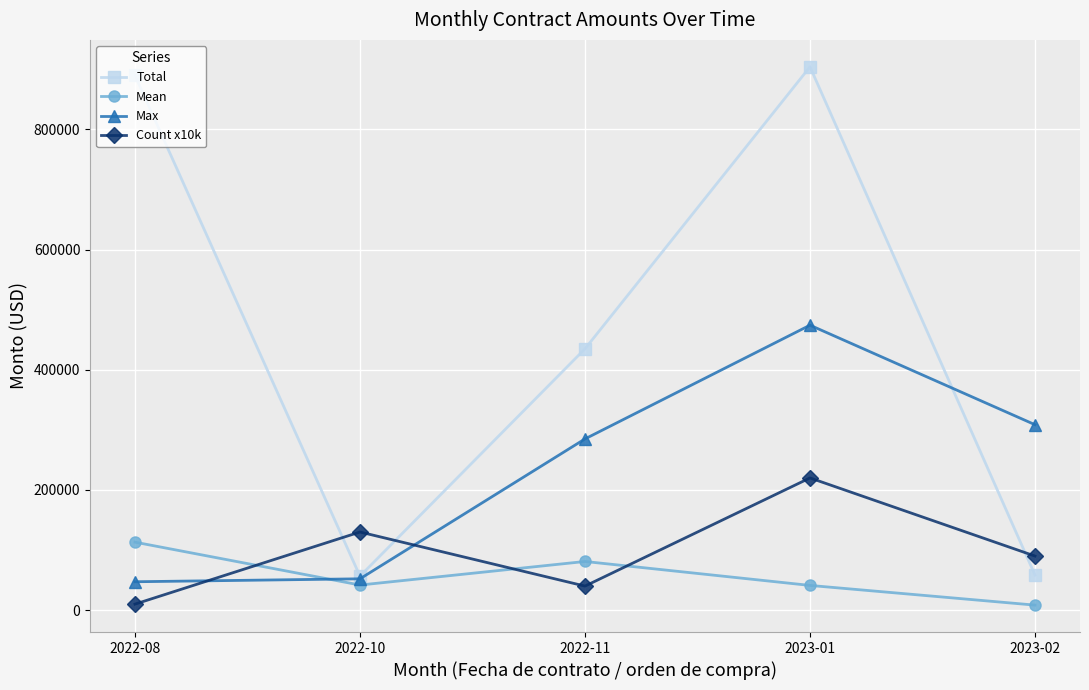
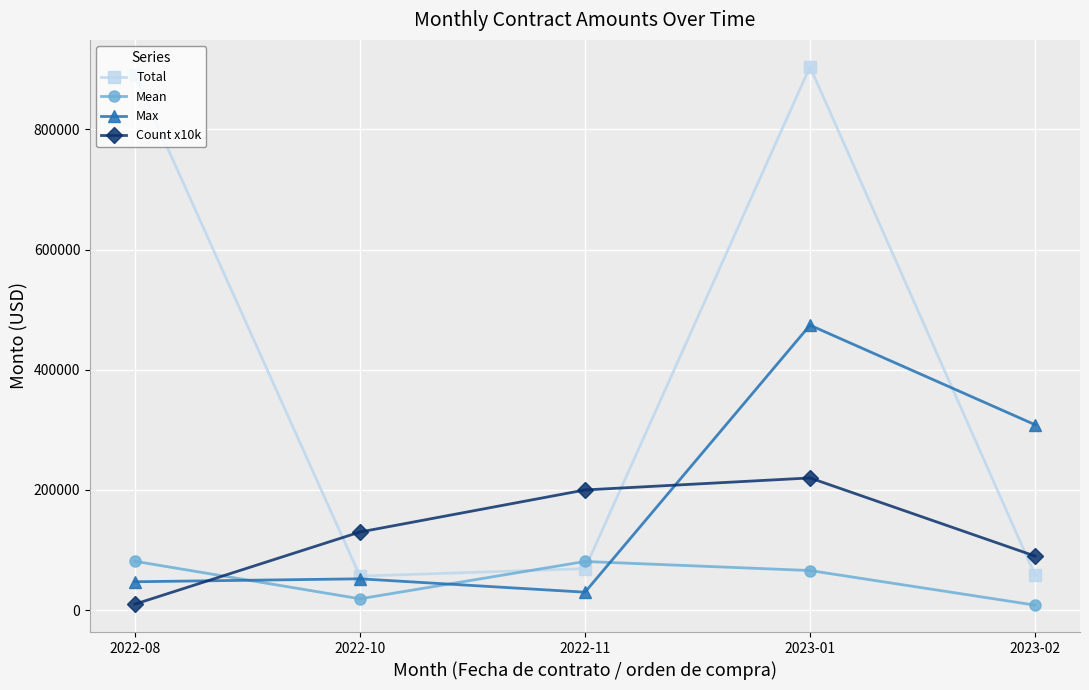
Mean, 2022-08: 110000 -> 80000
Mean, 2022-10: 40000 -> 20000
Total, 2022-11: 430000 -> 70000
Max, 2022-11: 280000 -> 30000
Count x10k, 2022-11: 40000 -> 200000
Mean, 2023-01: 40000 -> 70000
